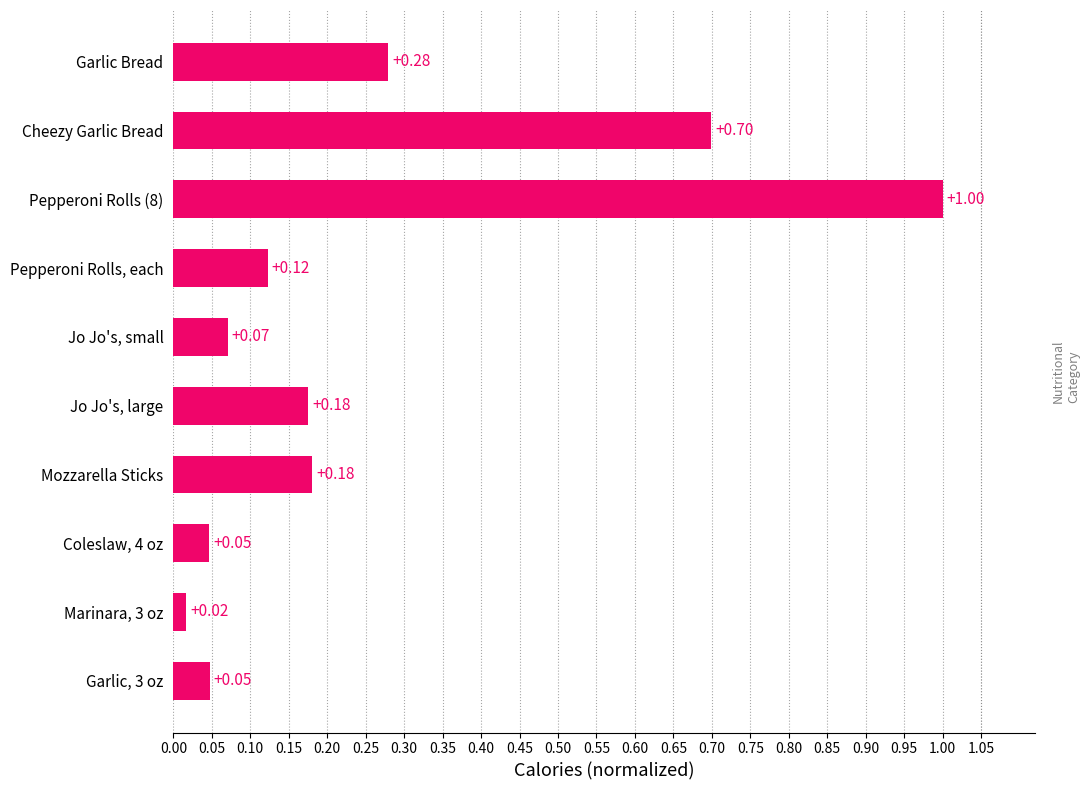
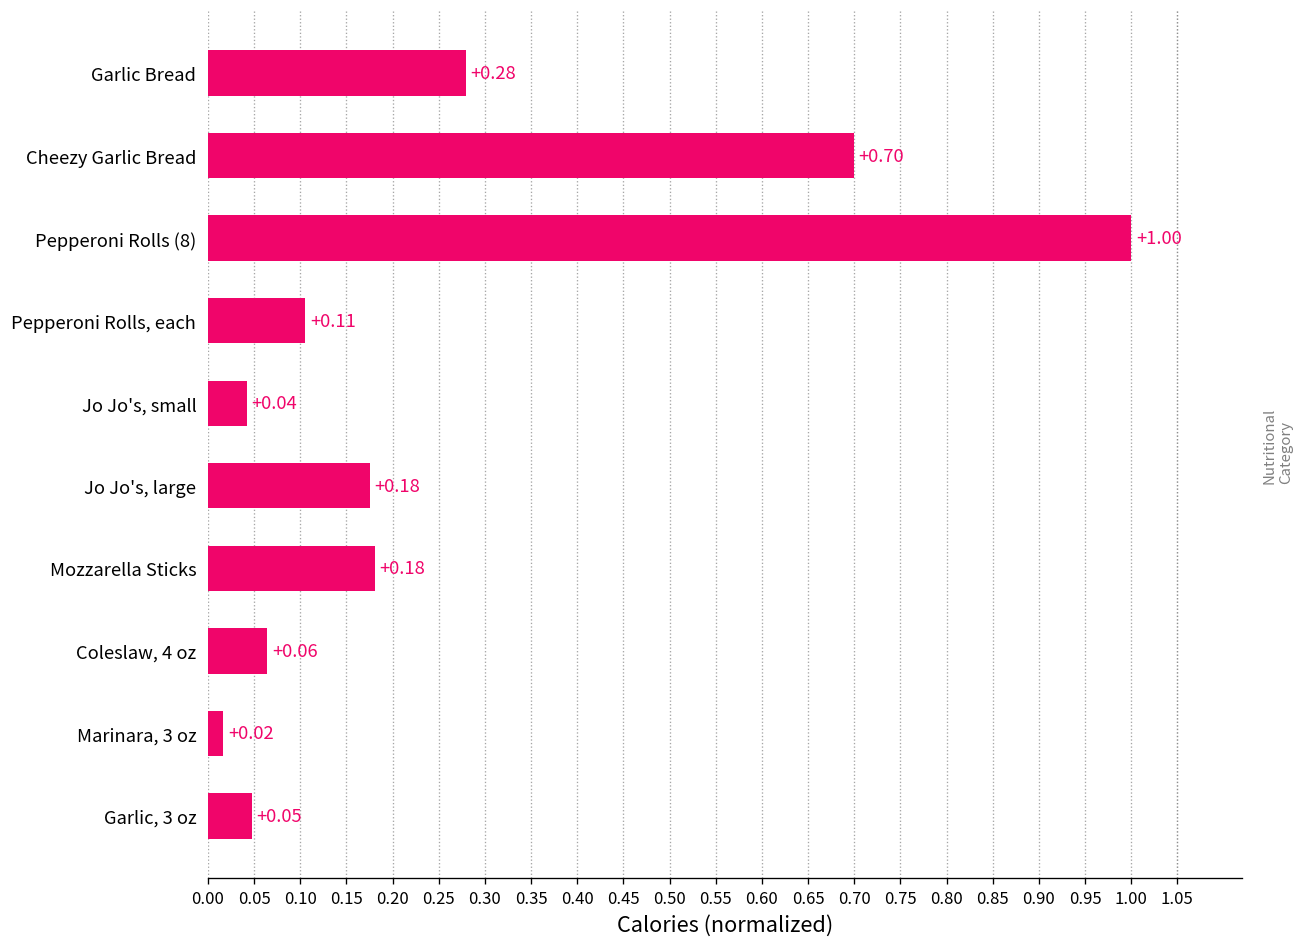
Pepperoni Rolls, each: +0.12 -> +0.11
Jo Jo's, small: +0.07 -> +0.04
Coleslaw, 4 oz: +0.05 -> +0.06
